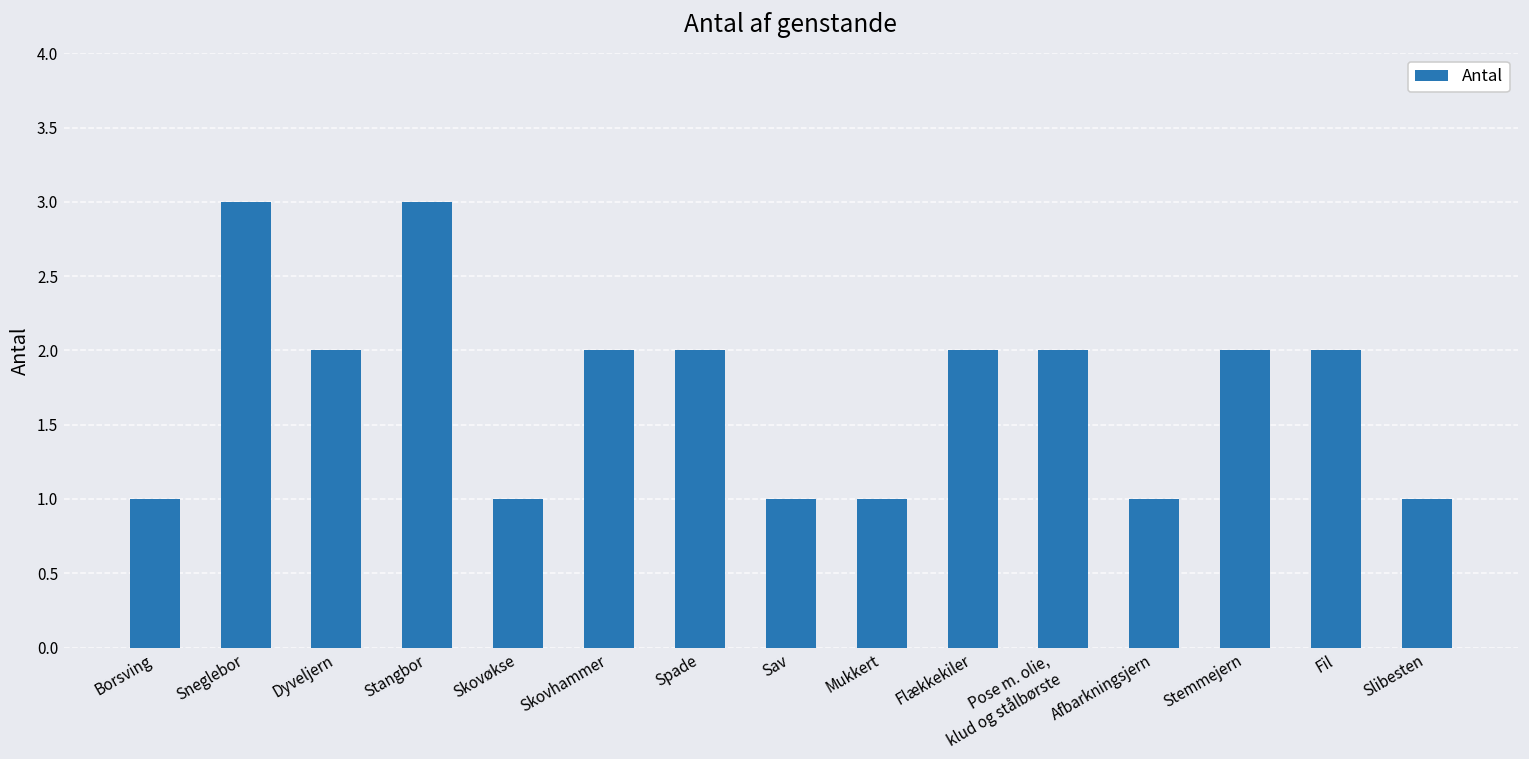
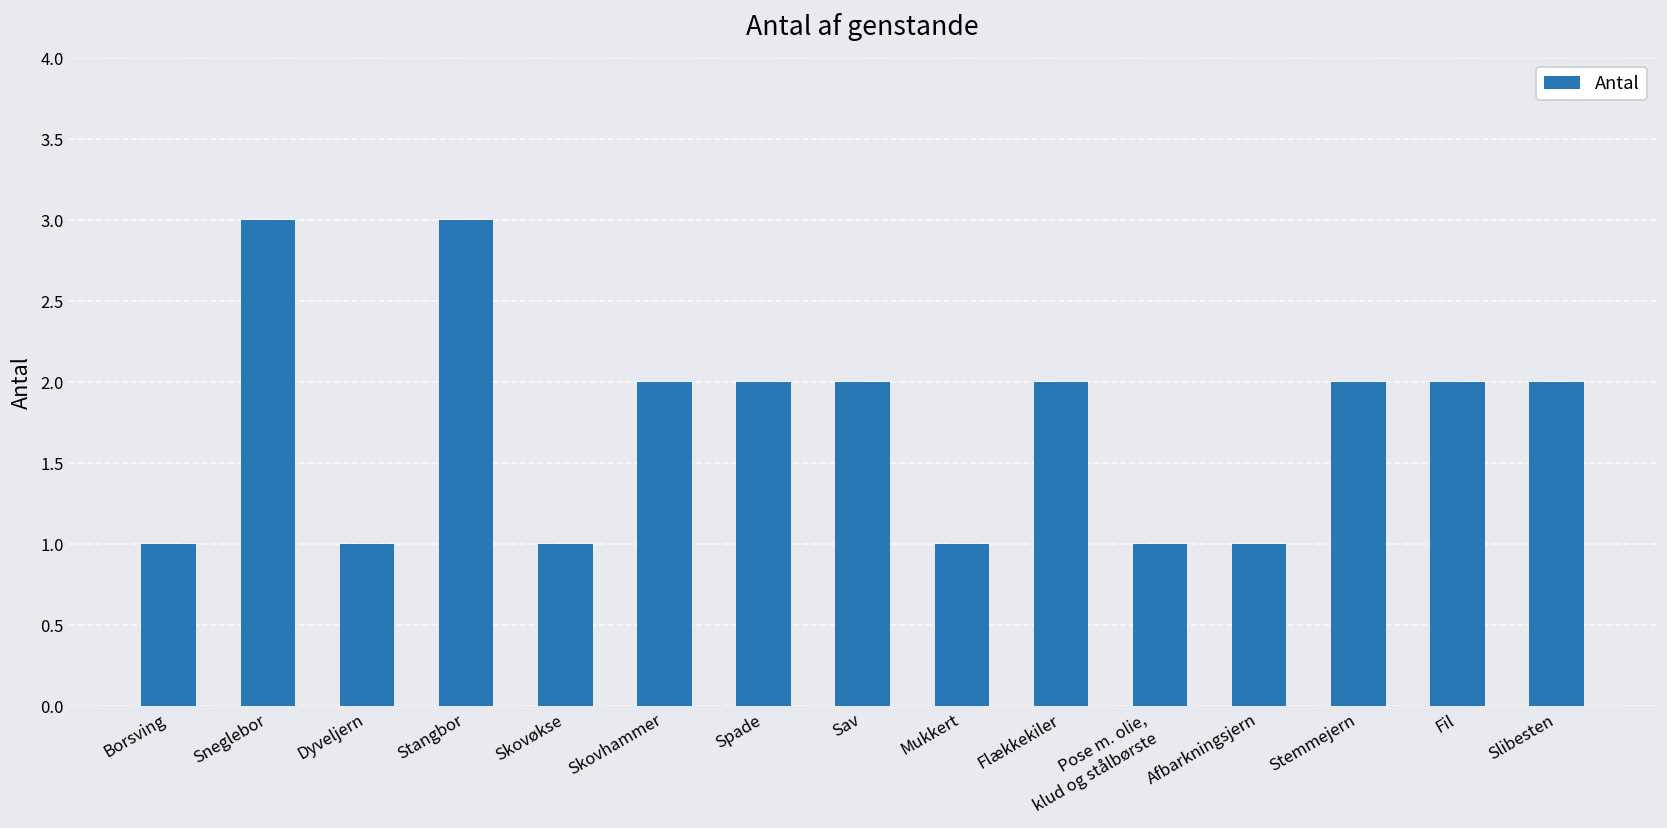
Dyveljern: 2 -> 1
Sav: 1 -> 2
Pose m. olie, klud og stålbørste: 2 -> 1
Slibesten: 1 -> 2
